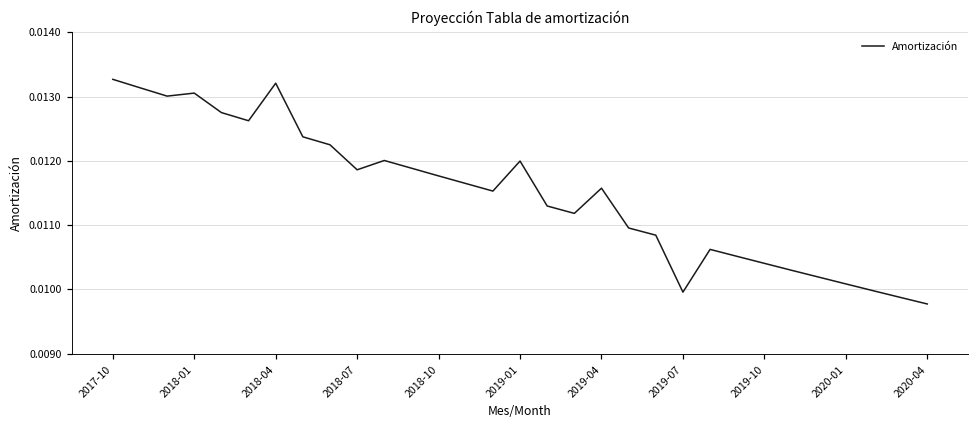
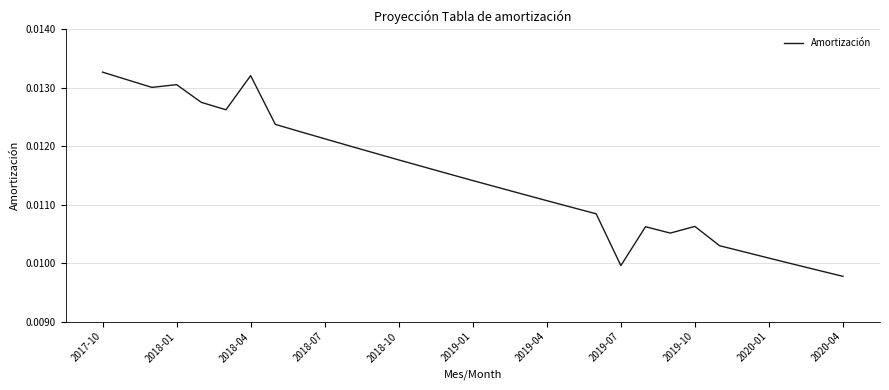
2018-07: 0.0119 -> 0.0121
2019-01: 0.0120 -> 0.0114
2019-04: 0.0116 -> 0.0111
2019-10: 0.0104 -> 0.0106
